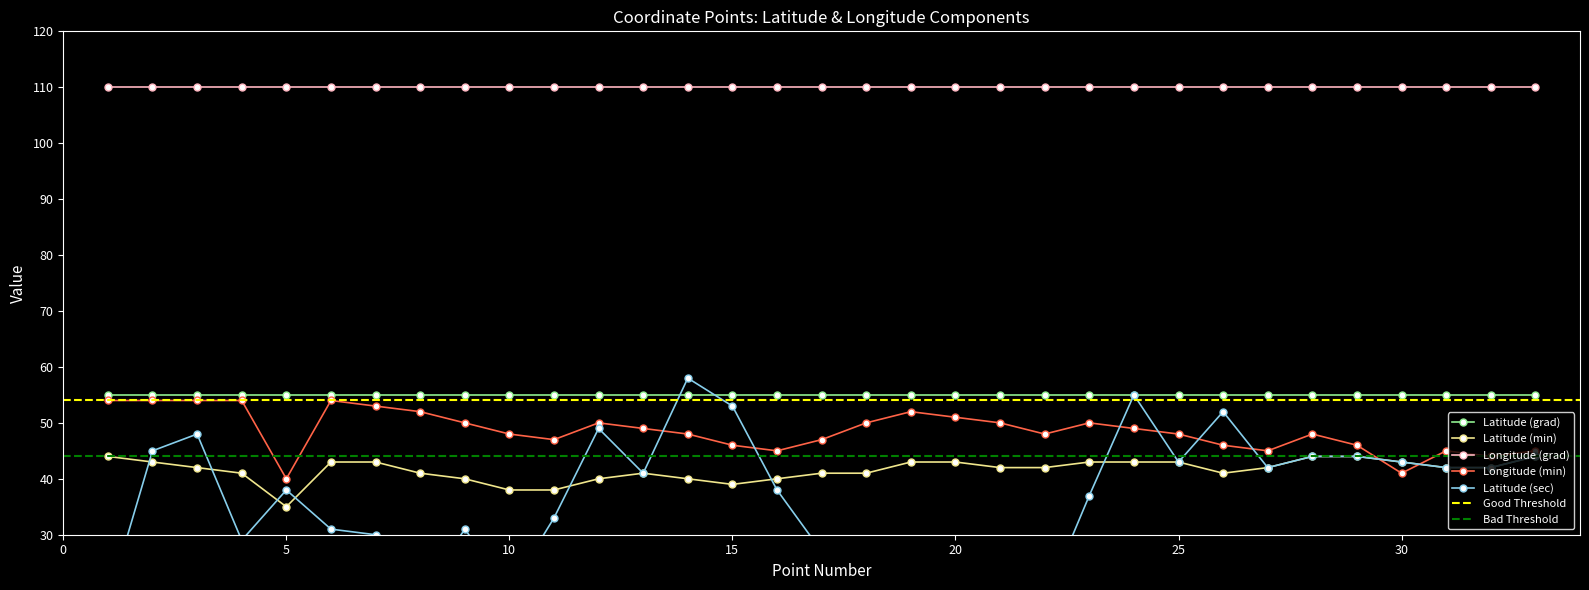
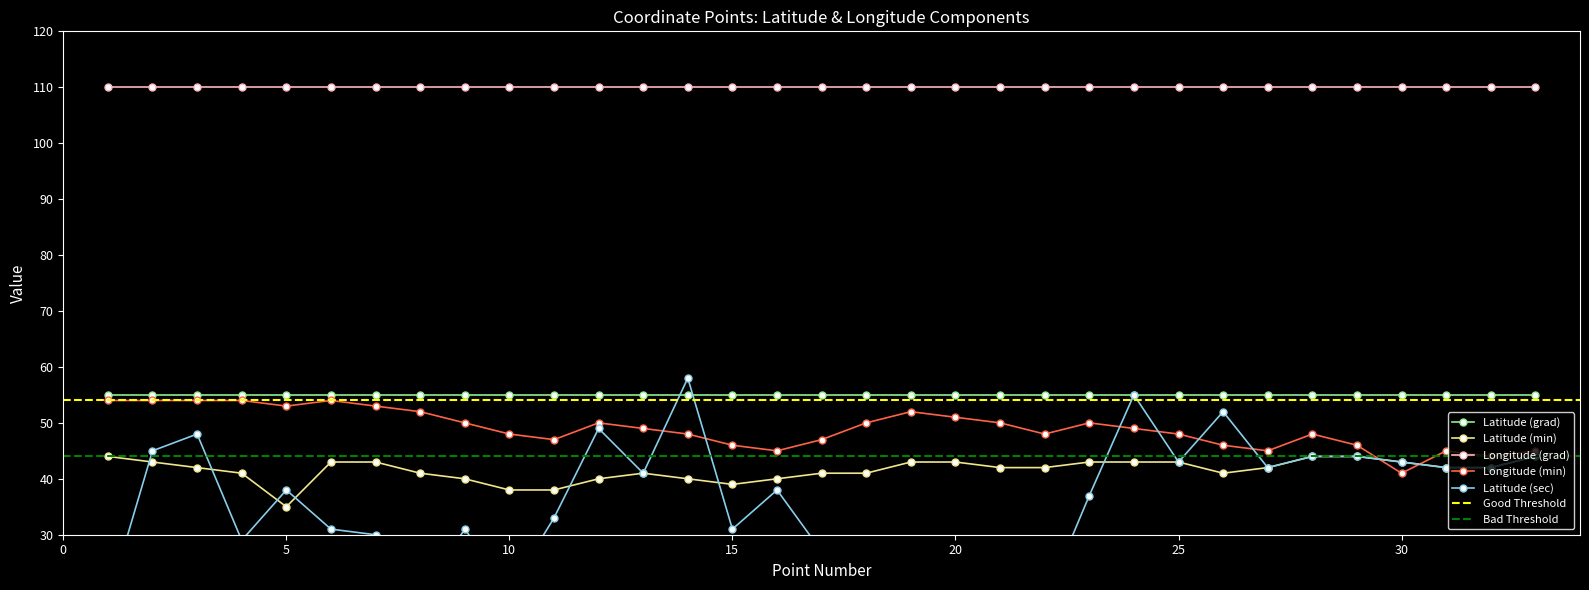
Longitude (min), 5: 40 -> 53
Latitude (sec), 15: 53 -> 31
